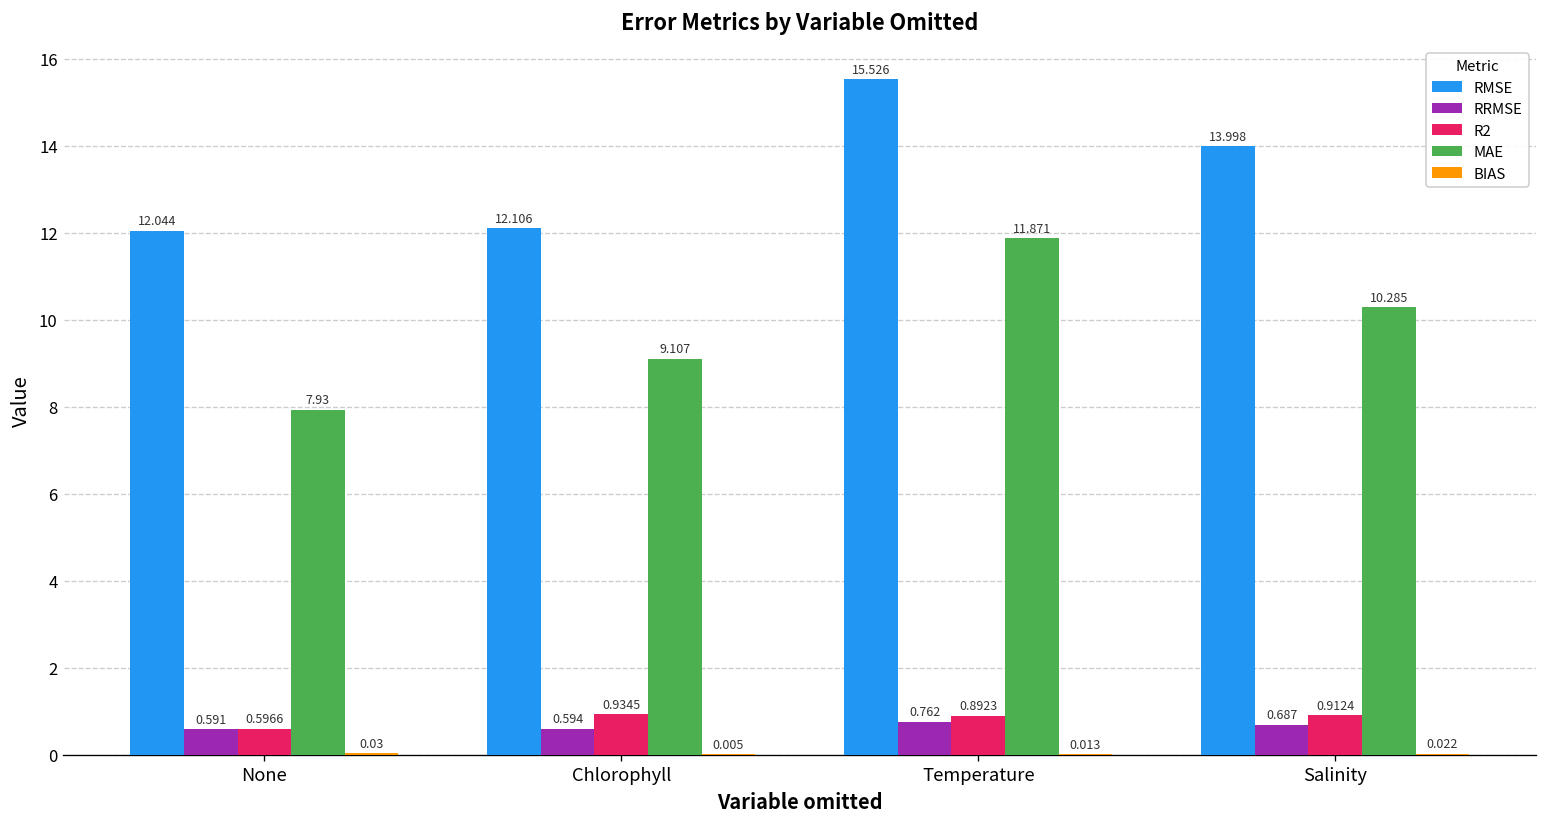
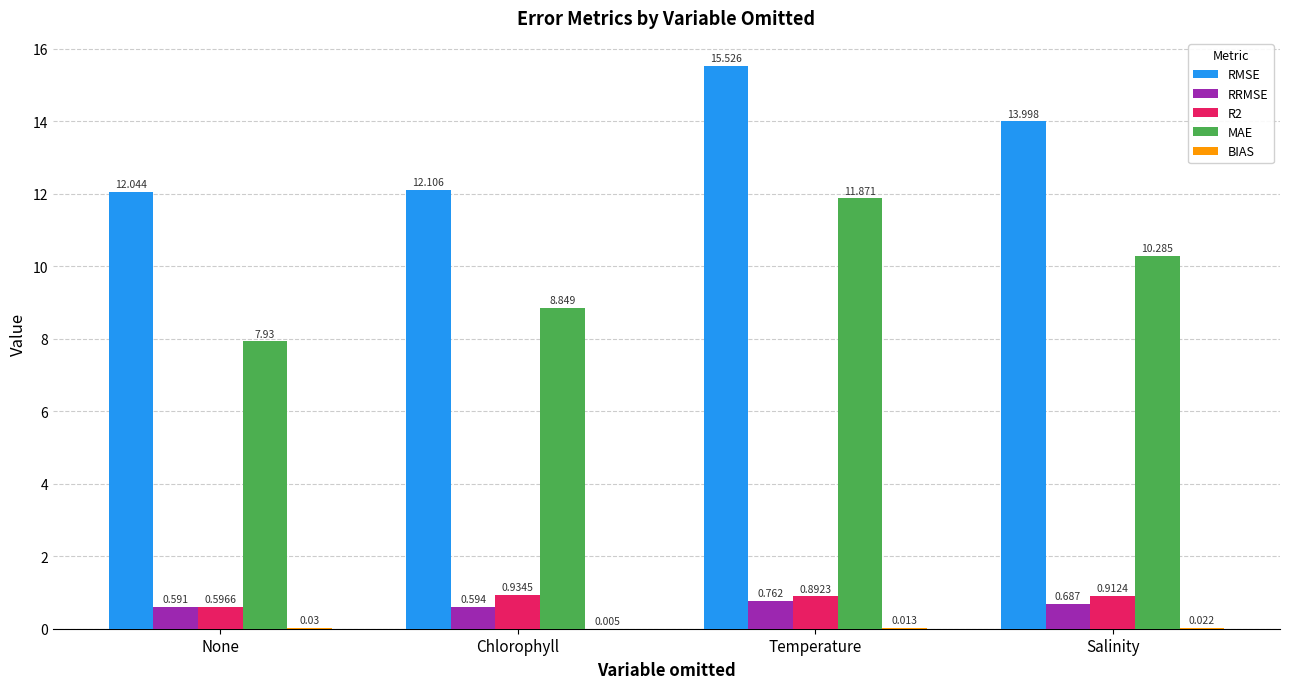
MAE, Chlorophyll: 9.107 -> 8.849
